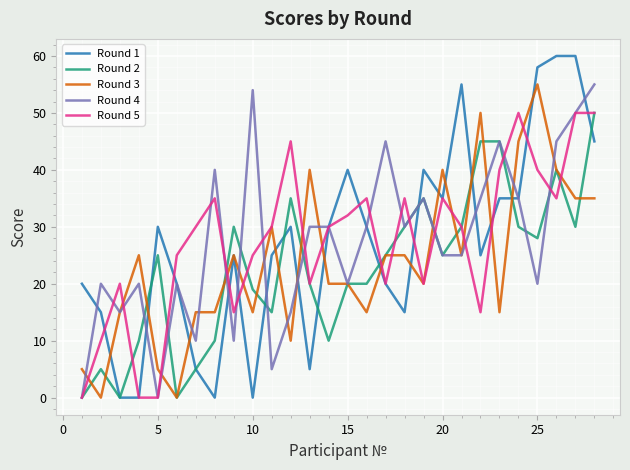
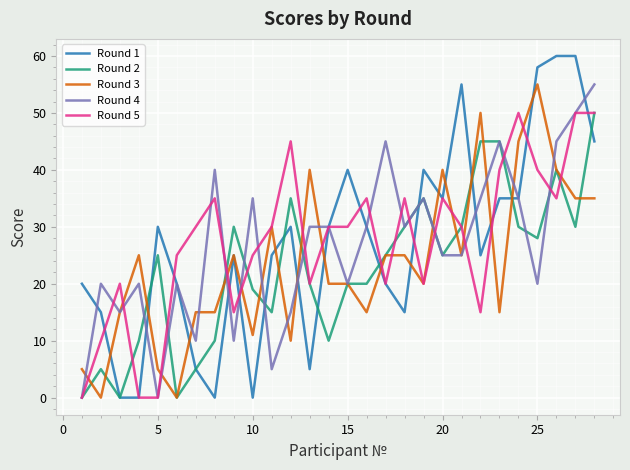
Round 3, 10: 15 -> 11
Round 4, 10: 54 -> 35
Round 5, 15: 32 -> 30
